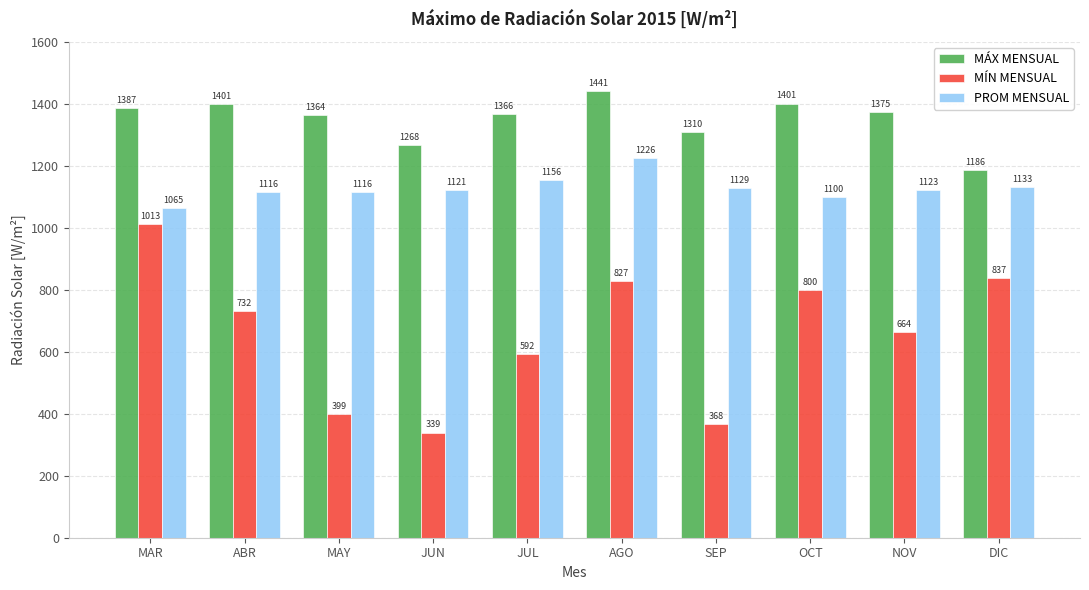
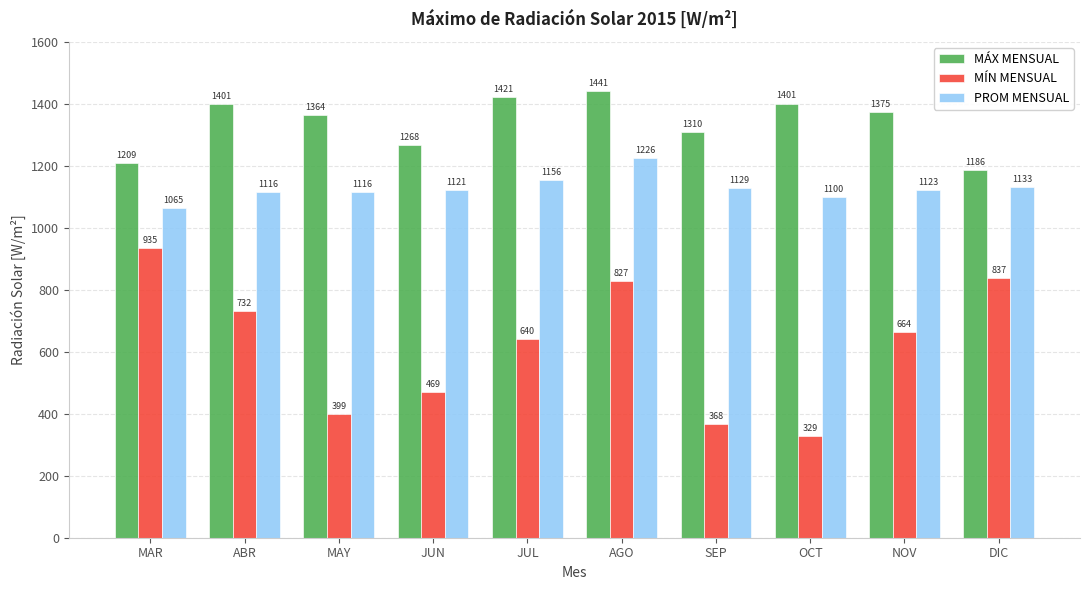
MÁX MENSUAL, MAR: 1387 -> 1209
MÍN MENSUAL, MAR: 1013 -> 935
MÍN MENSUAL, JUN: 339 -> 469
MÁX MENSUAL, JUL: 1366 -> 1421
MÍN MENSUAL, JUL: 592 -> 640
MÍN MENSUAL, OCT: 800 -> 329
